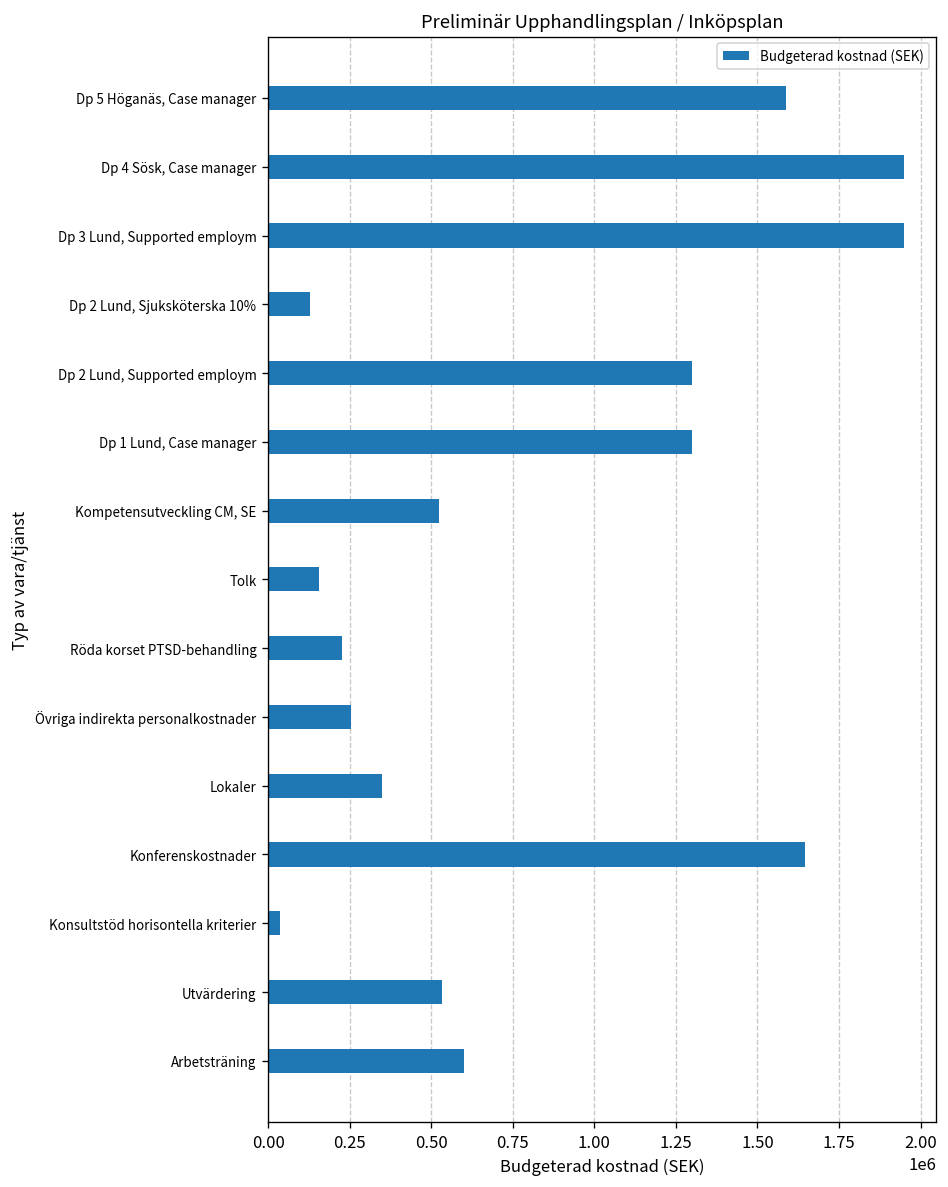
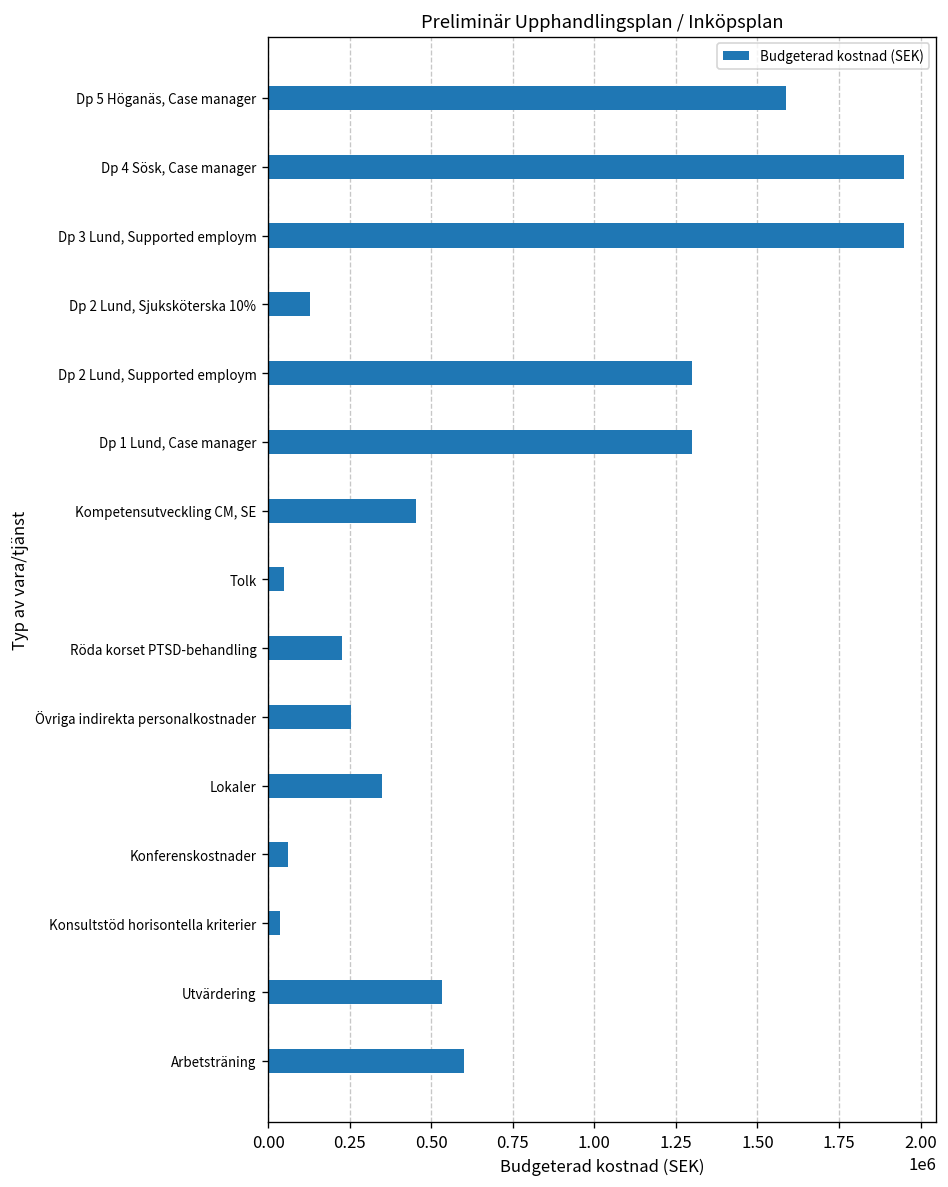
Kompetensutveckling CM, SE: 530000 -> 450000
Tolk: 160000 -> 50000
Konferenskostnader: 1640000 -> 60000
